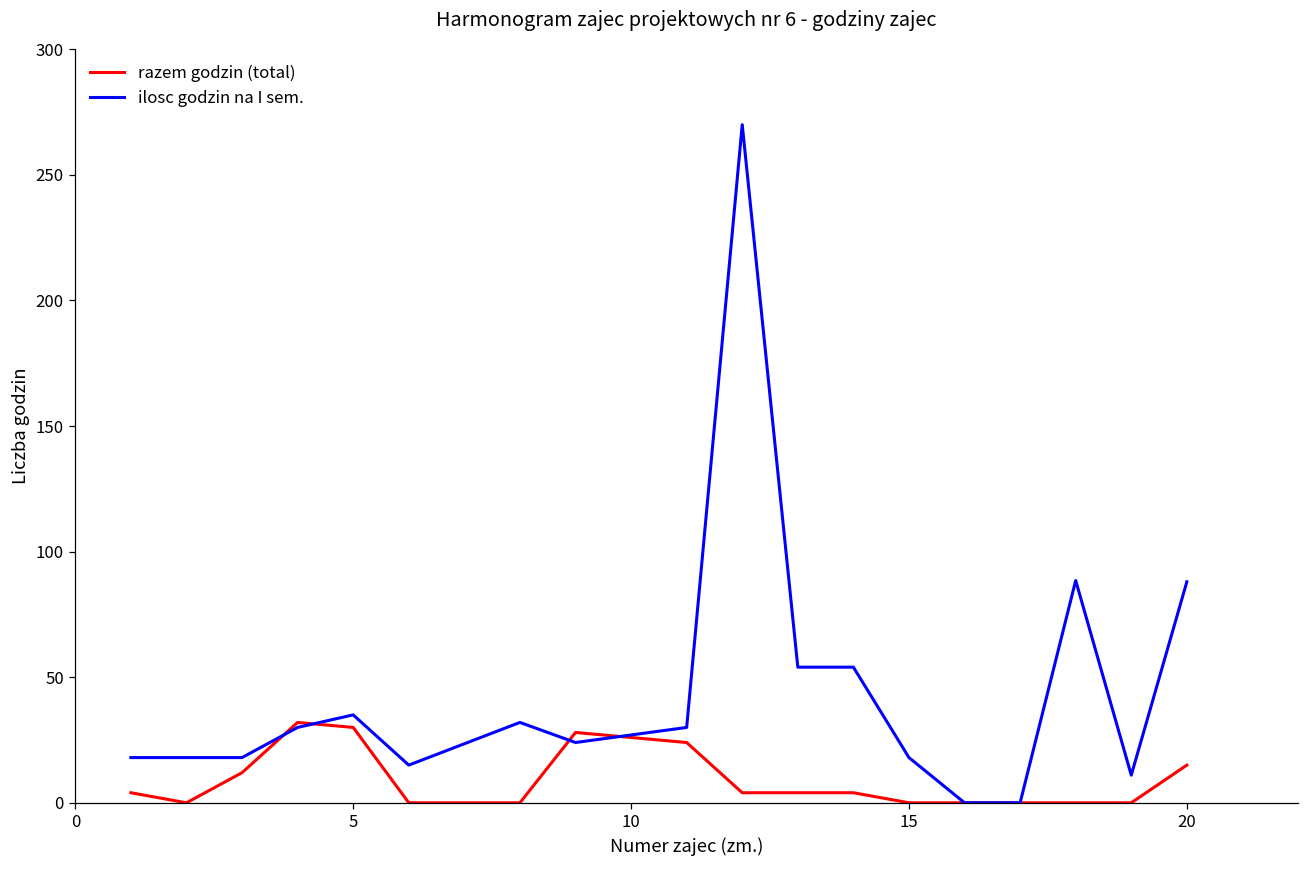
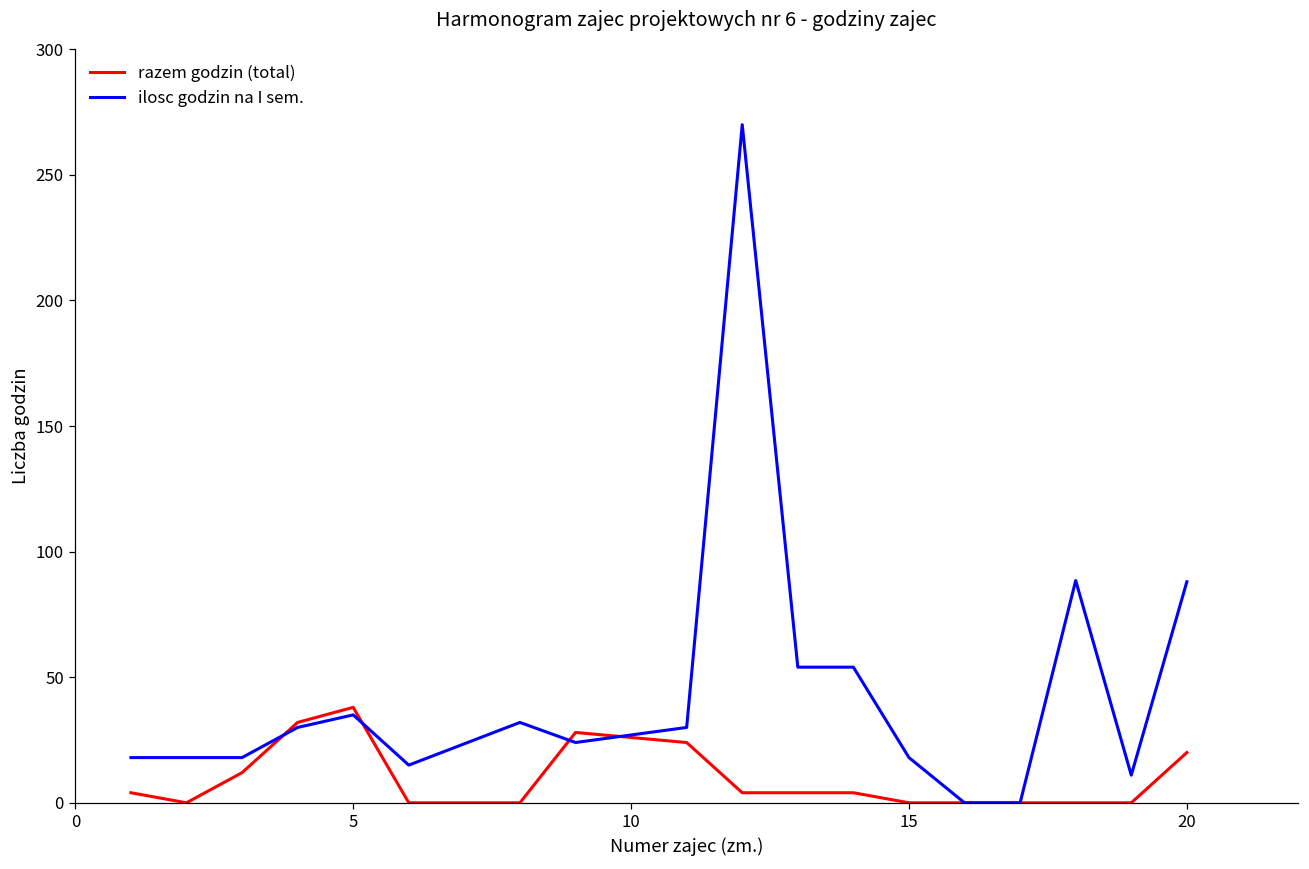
razem godzin (total), 5: 30 -> 38
razem godzin (total), 20: 15 -> 20
